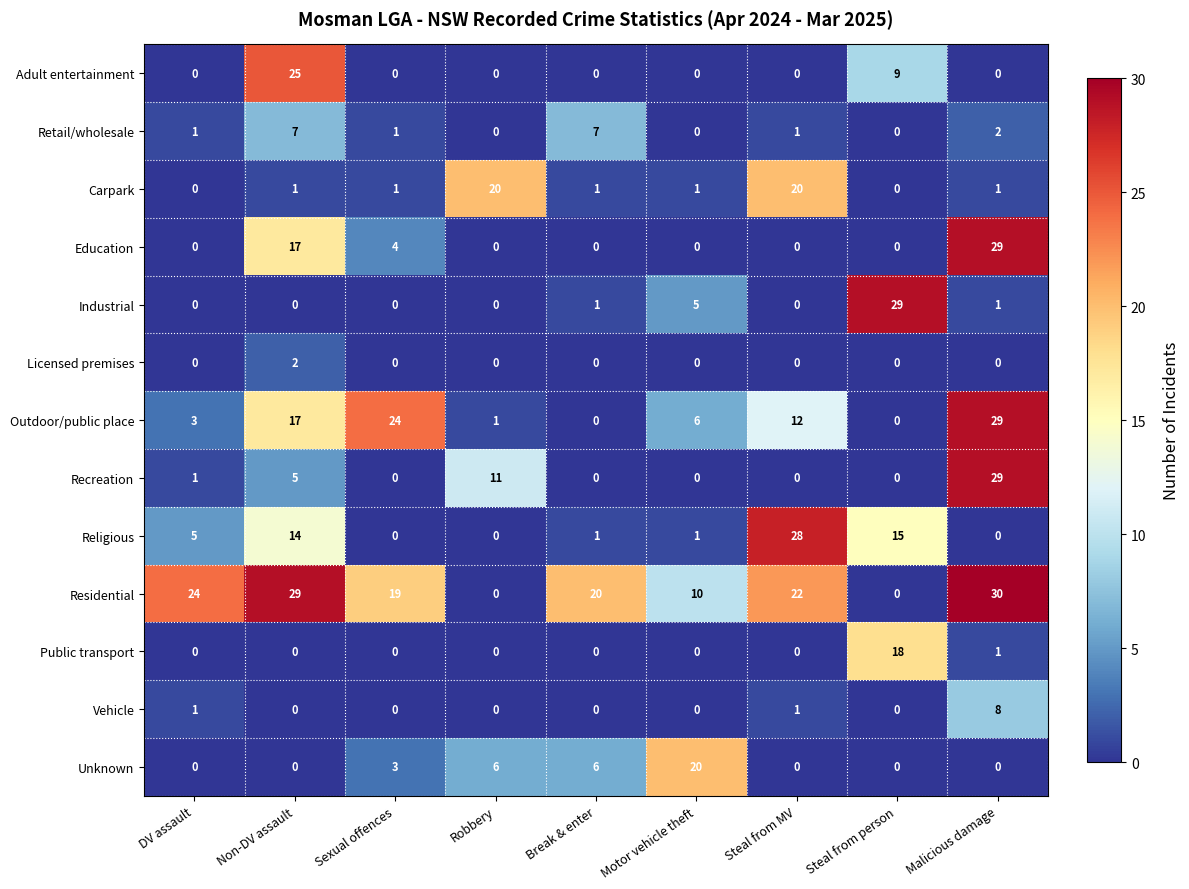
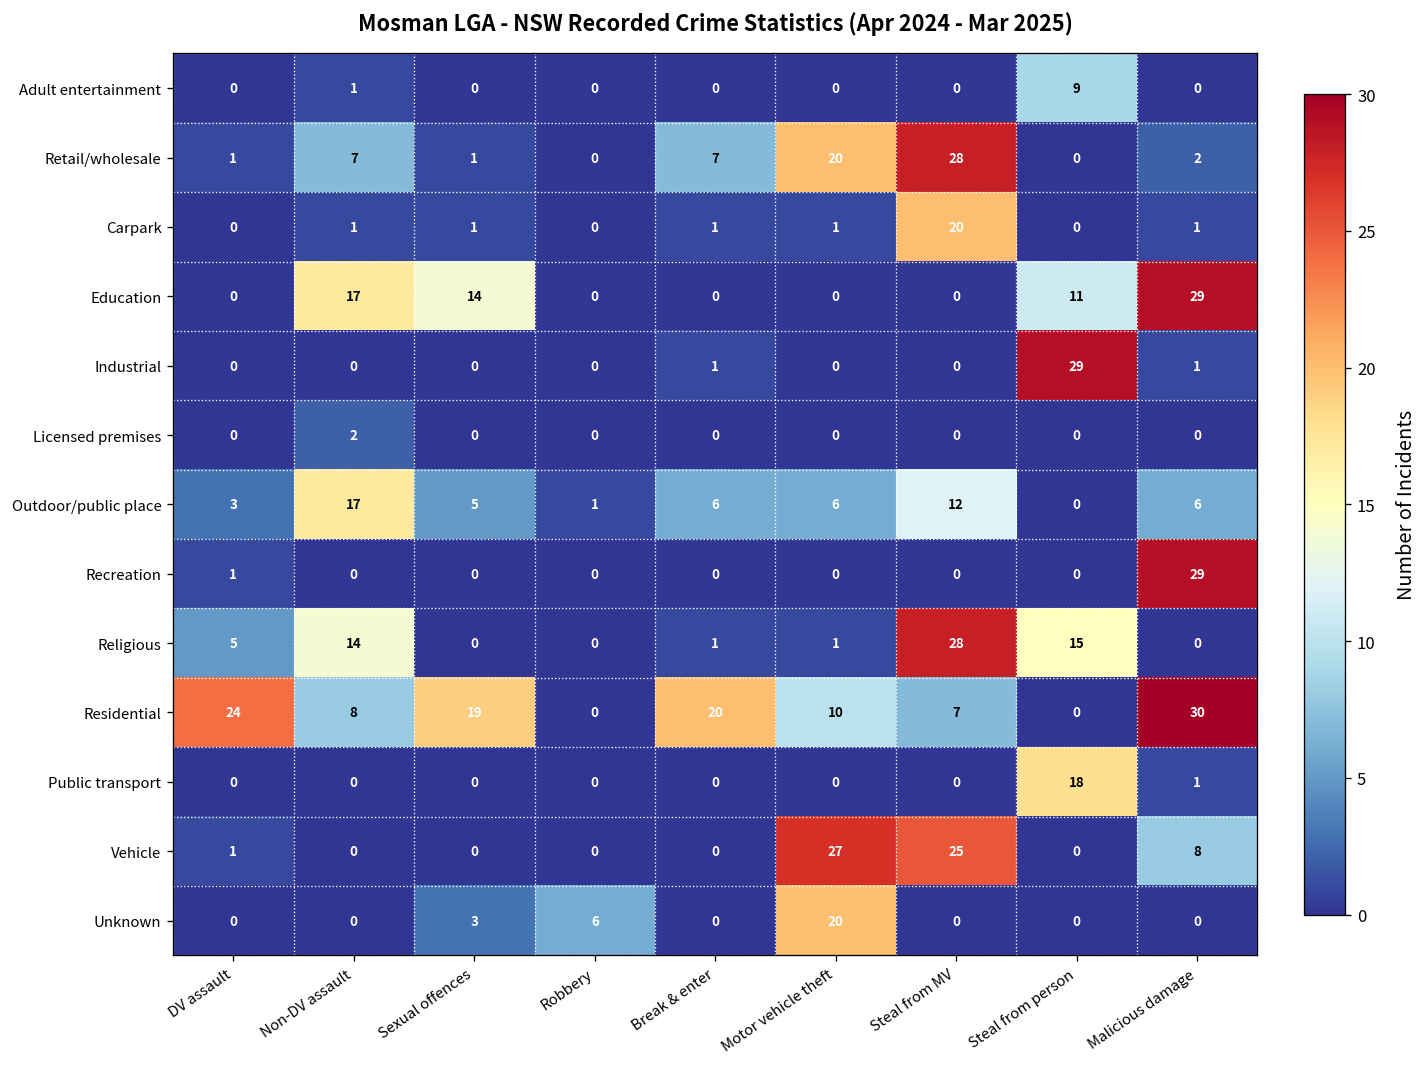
Adult entertainment, Non-DV assault: 25 -> 1
Retail/wholesale, Motor vehicle theft: 0 -> 20
Retail/wholesale, Steal from MV: 1 -> 28
Carpark, Robbery: 20 -> 0
Education, Sexual offences: 4 -> 14
Education, Steal from person: 0 -> 11
Industrial, Motor vehicle theft: 5 -> 0
Outdoor/public place, Sexual offences: 24 -> 5
Outdoor/public place, Break & enter: 0 -> 6
Outdoor/public place, Malicious damage: 29 -> 6
Recreation, Non-DV assault: 5 -> 0
Recreation, Robbery: 11 -> 0
Residential, Non-DV assault: 29 -> 8
Residential, Steal from MV: 22 -> 7
Vehicle, Motor vehicle theft: 0 -> 27
Vehicle, Steal from MV: 1 -> 25
Unknown, Break & enter: 6 -> 0
